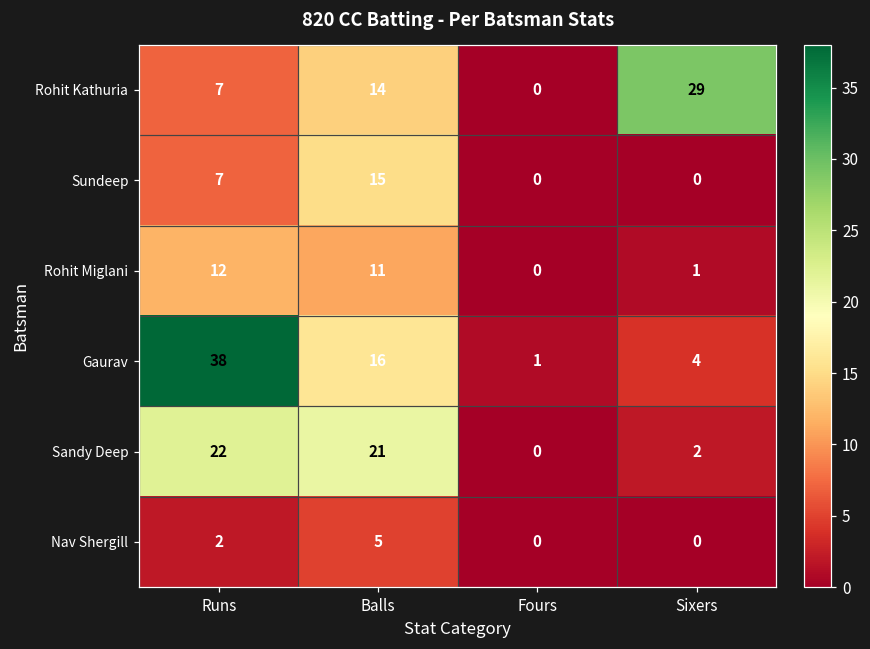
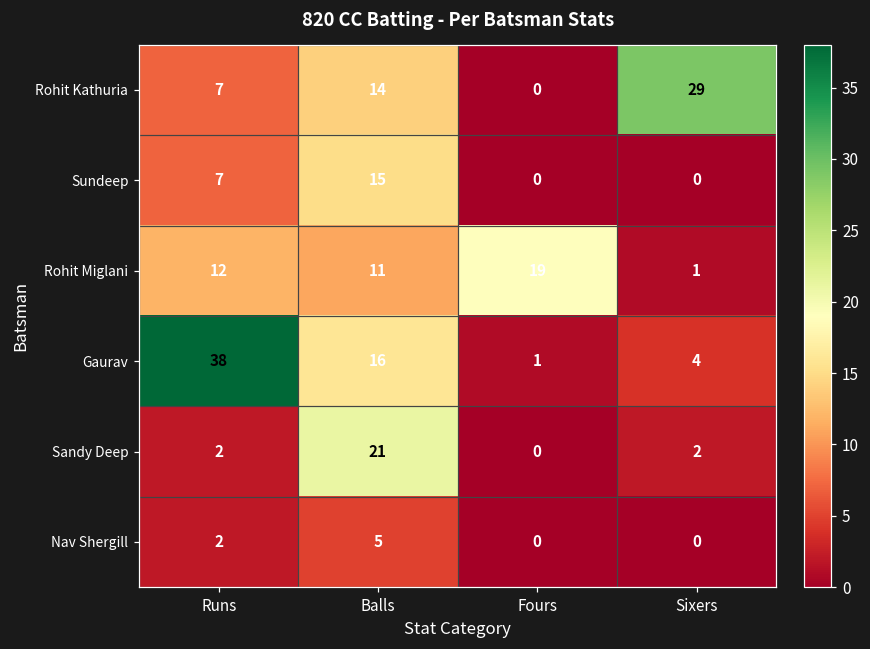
Rohit Miglani, Fours: 0 -> 19
Sandy Deep, Runs: 22 -> 2
